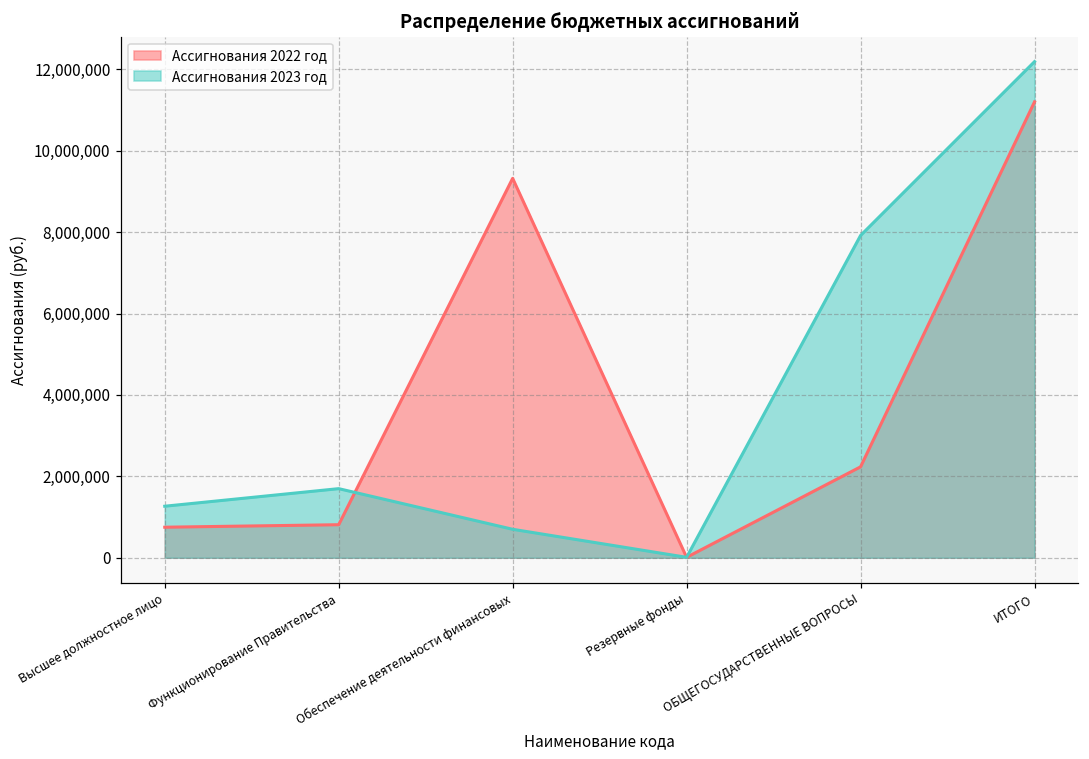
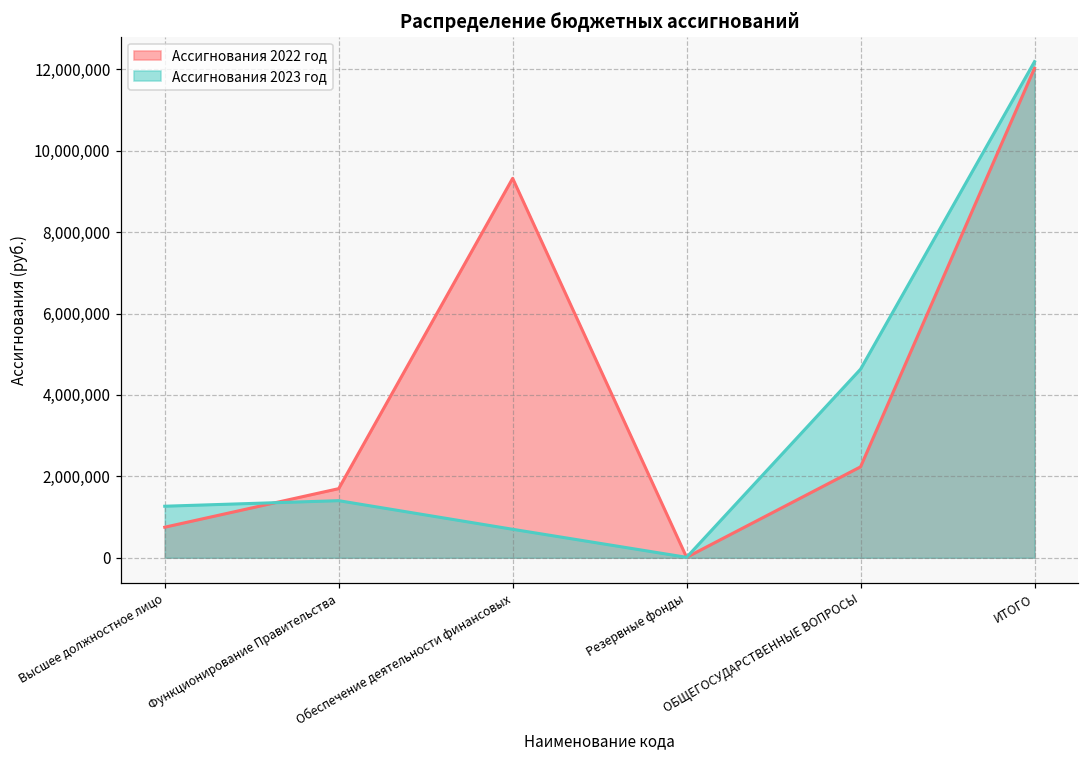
Ассигнования 2022 год, Функционирование Правительства: 800,000 -> 1,700,000
Ассигнования 2023 год, Функционирование Правительства: 1,700,000 -> 1,400,000
Ассигнования 2023 год, ОБЩЕГОСУДАРСТВЕННЫЕ ВОПРОСЫ: 7,900,000 -> 4,600,000
Ассигнования 2022 год, ИТОГО: 11,200,000 -> 12,000,000
